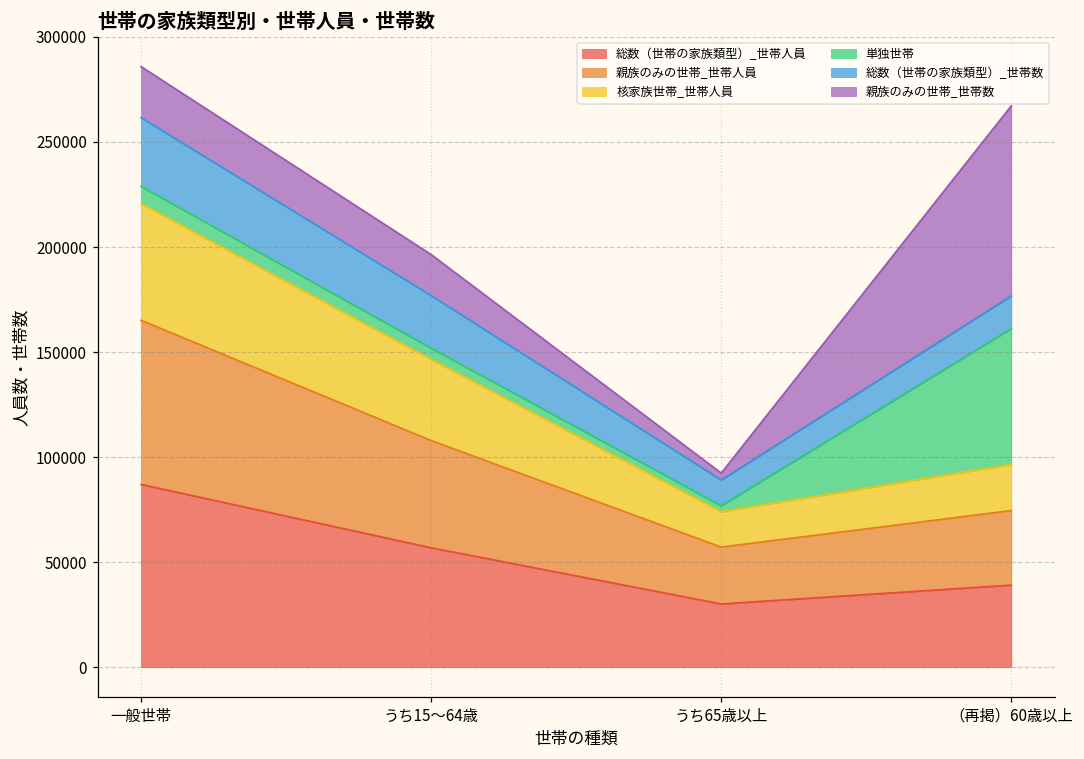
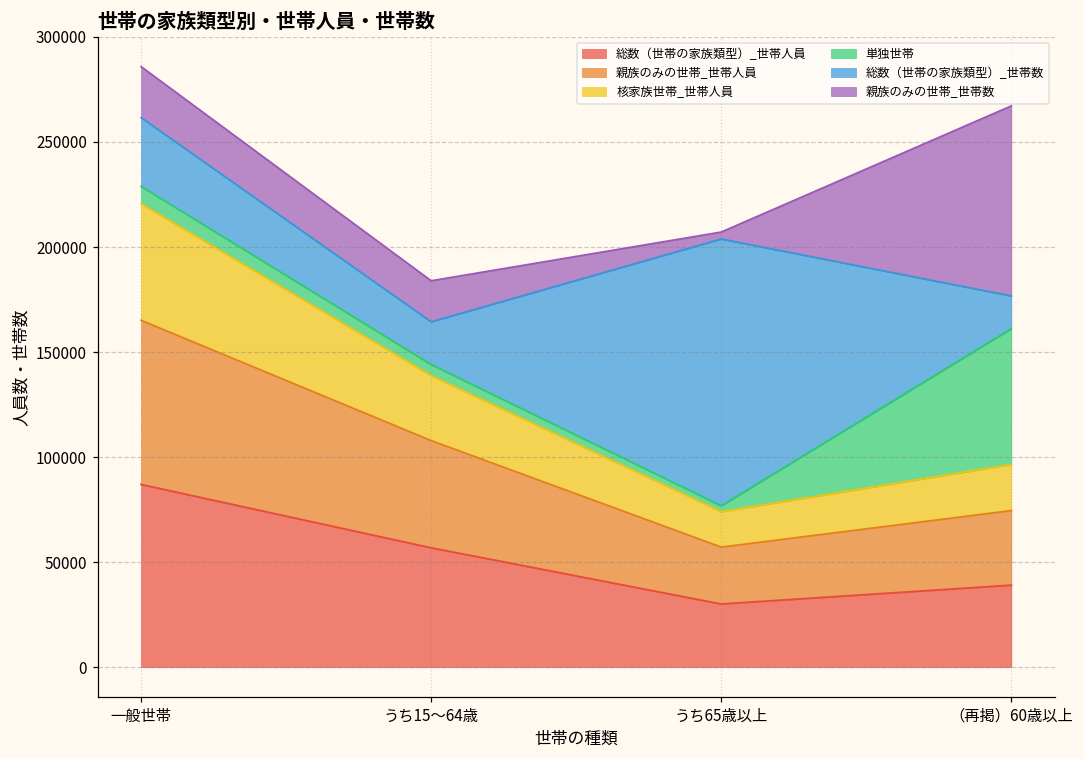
核家族世帯_世帯人員, うち15～64歳: 39000 -> 31000
総数（世帯の家族類型）_世帯数, うち15～64歳: 25000 -> 20000
総数（世帯の家族類型）_世帯数, うち65歳以上: 12000 -> 127000
